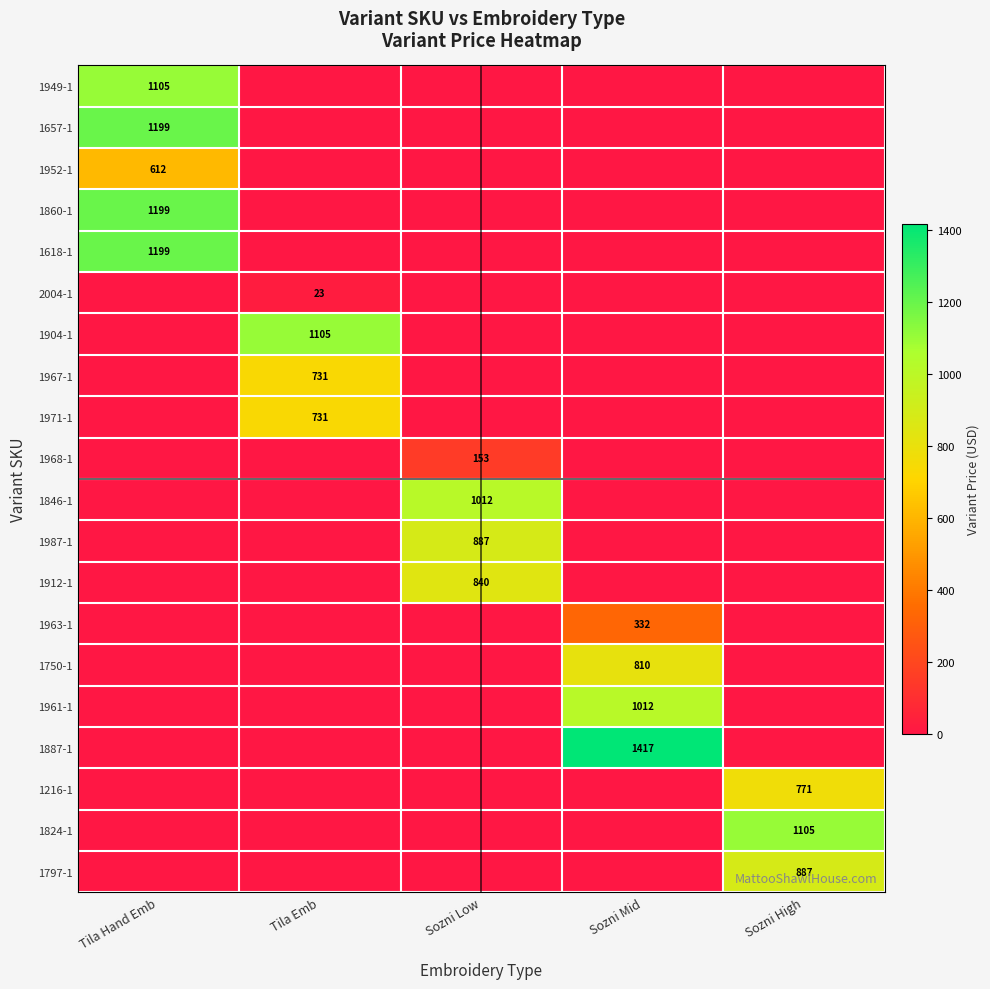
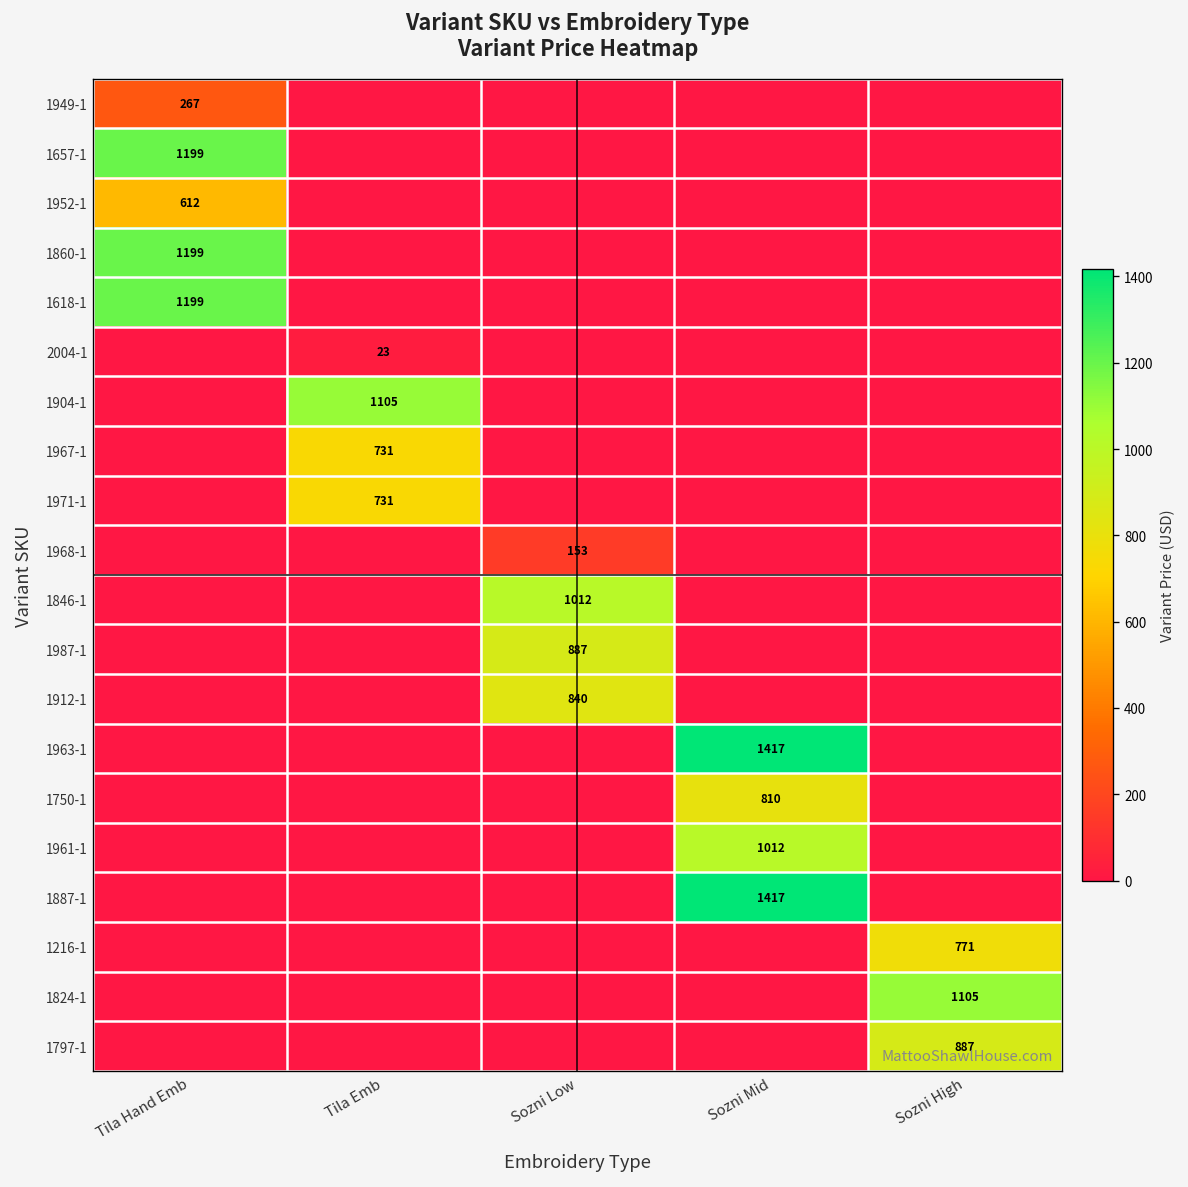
1949-1, Tila Hand Emb: 1105 -> 267
1963-1, Sozni Mid: 332 -> 1417
